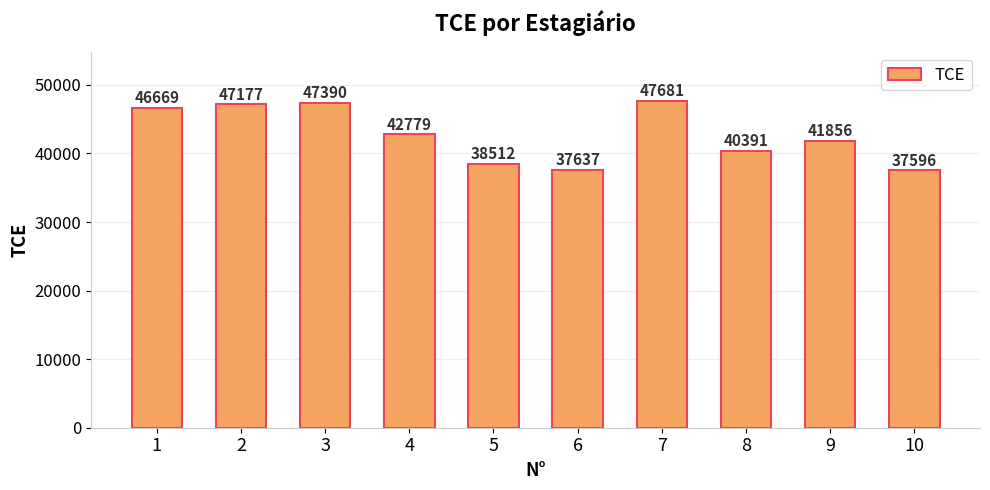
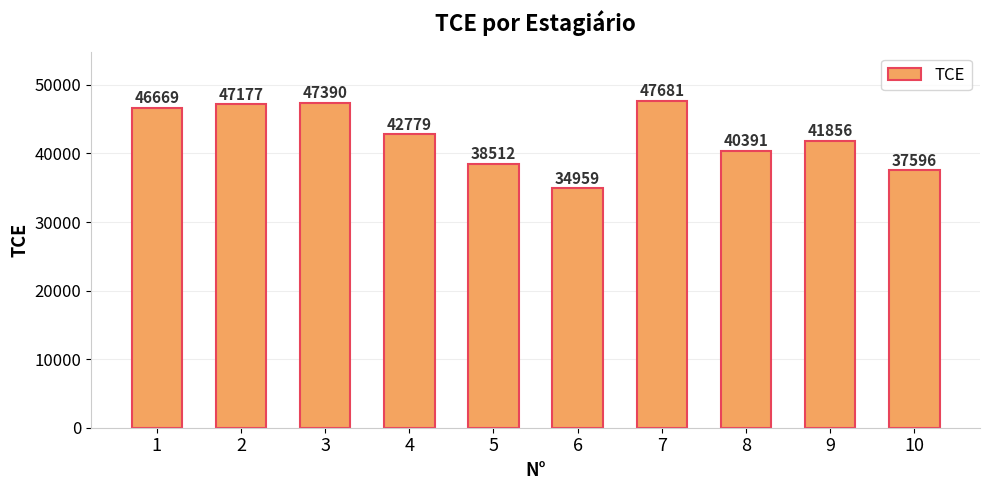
6: 37637 -> 34959
